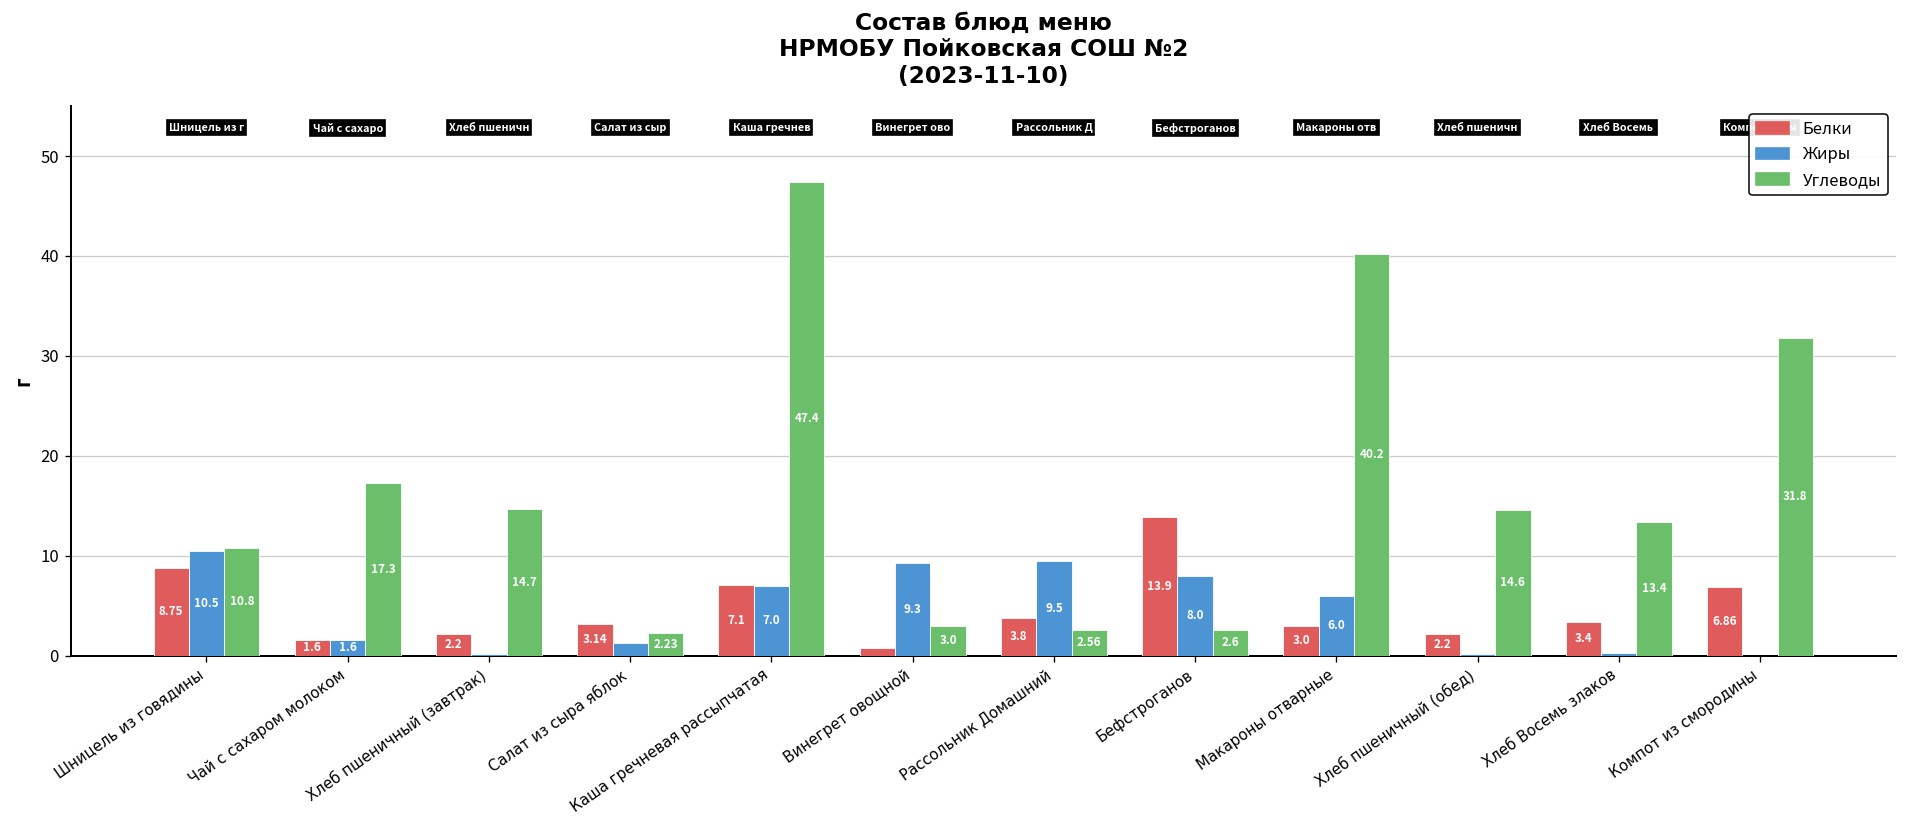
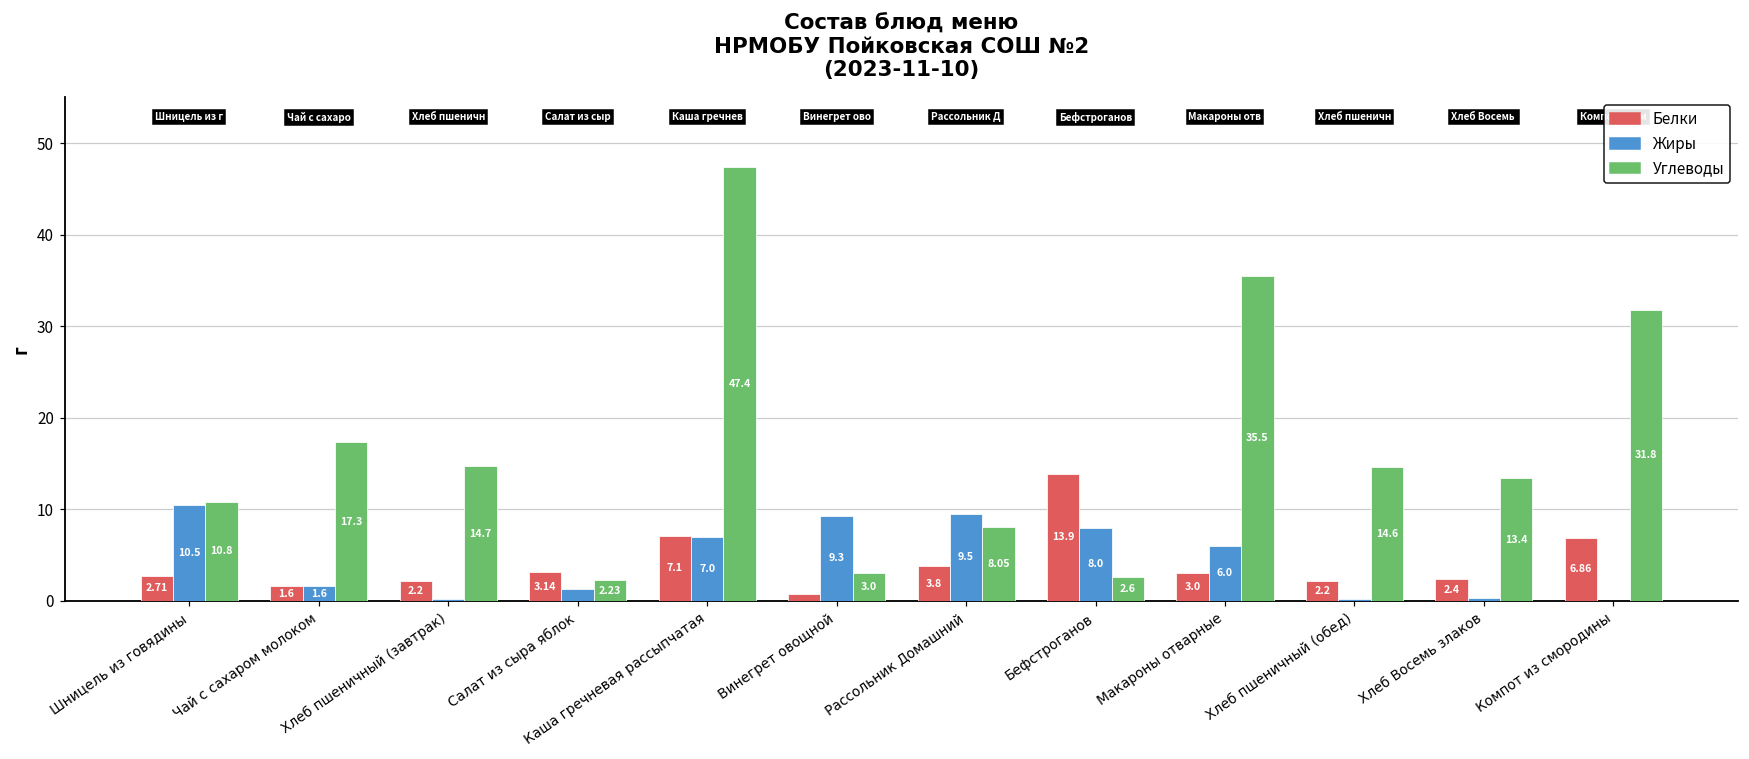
Белки, Шницель из говядины: 8.75 -> 2.71
Углеводы, Рассольник Домашний: 2.56 -> 8.05
Углеводы, Макароны отварные: 40.2 -> 35.5
Белки, Хлеб Восемь злаков: 3.4 -> 2.4
